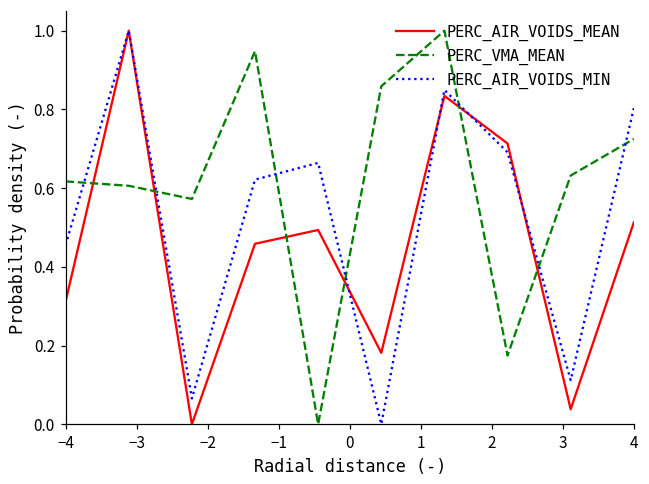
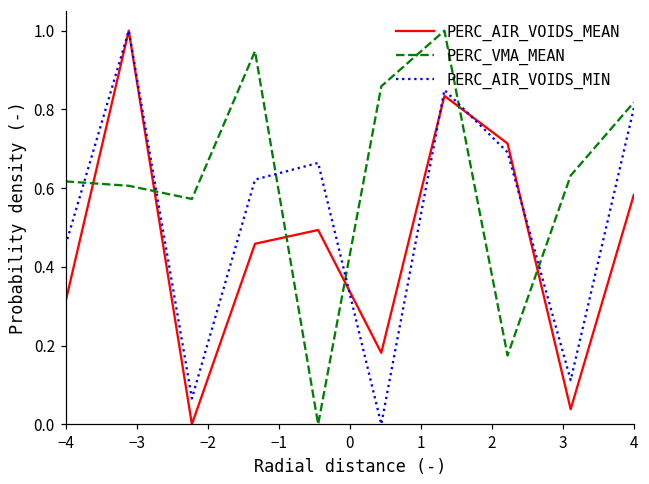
PERC_AIR_VOIDS_MEAN, 4: 0.51 -> 0.58
PERC_VMA_MEAN, 4: 0.72 -> 0.82
